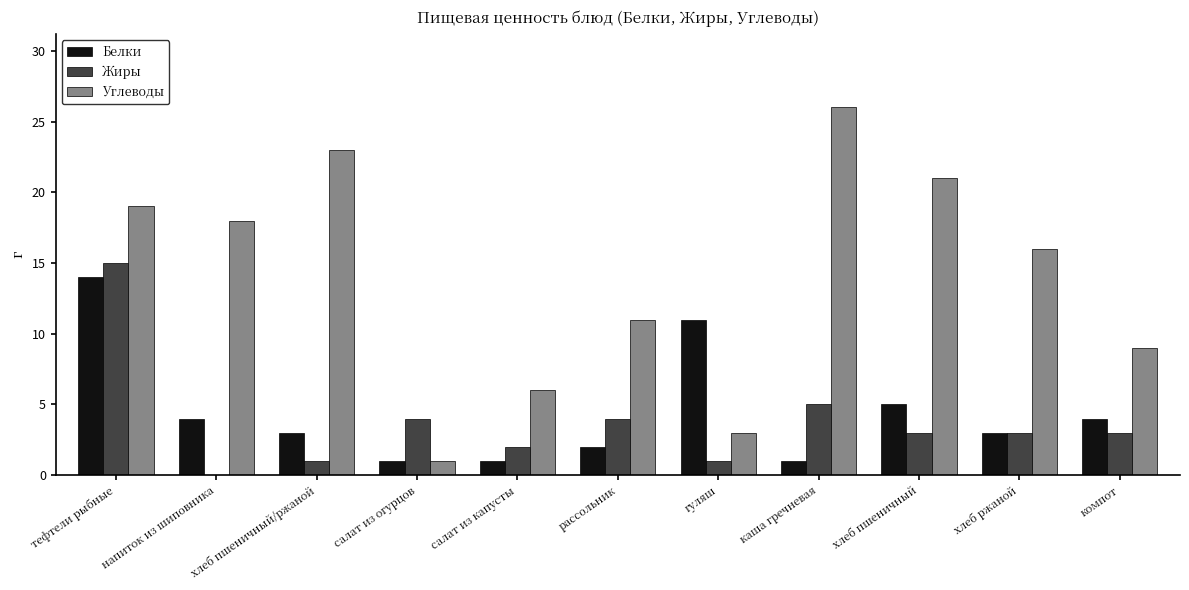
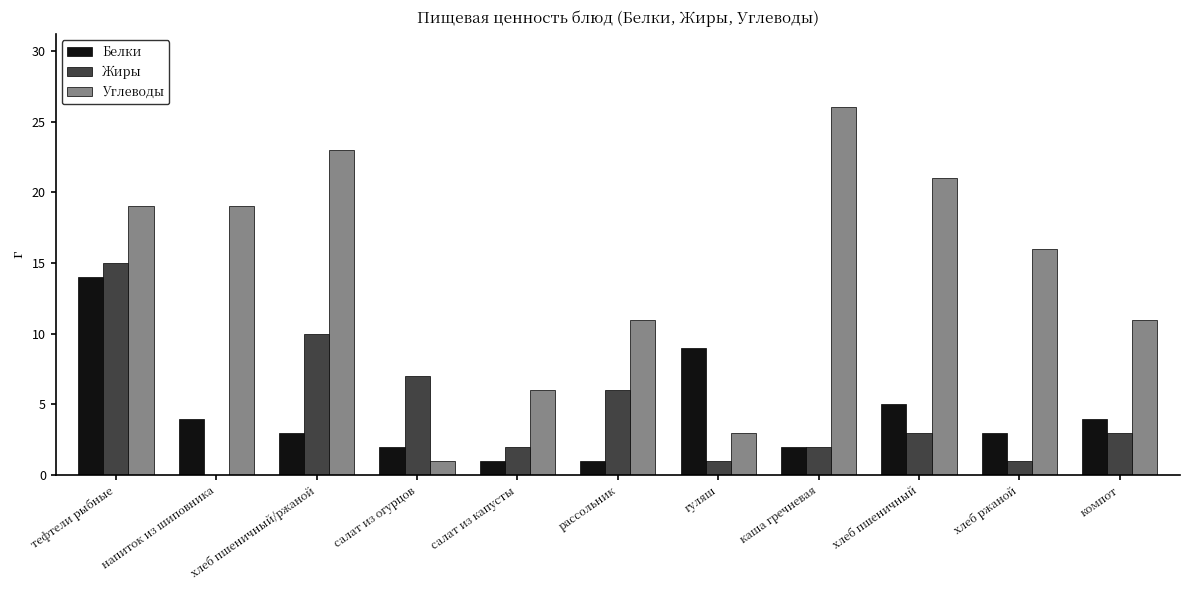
Углеводы, напиток из шиповника: 18 -> 19
Жиры, хлеб пшеничный/ржаной: 1 -> 10
Белки, салат из огурцов: 1 -> 2
Жиры, салат из огурцов: 4 -> 7
Белки, рассольник: 2 -> 1
Жиры, рассольник: 4 -> 6
Белки, гуляш: 11 -> 9
Белки, каша гречневая: 1 -> 2
Жиры, каша гречневая: 5 -> 2
Жиры, хлеб ржаной: 3 -> 1
Углеводы, компот: 9 -> 11
